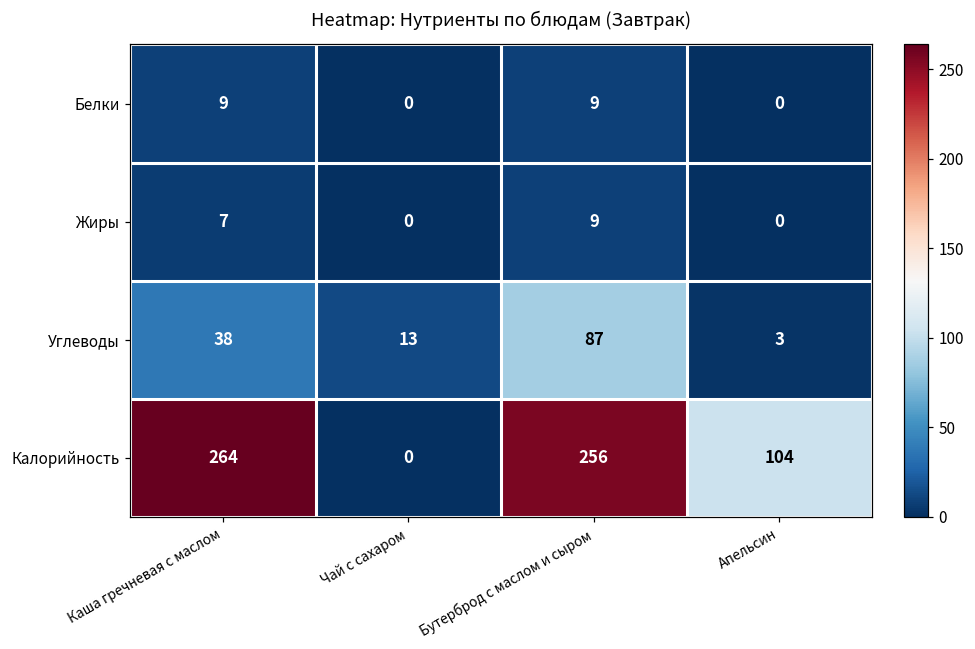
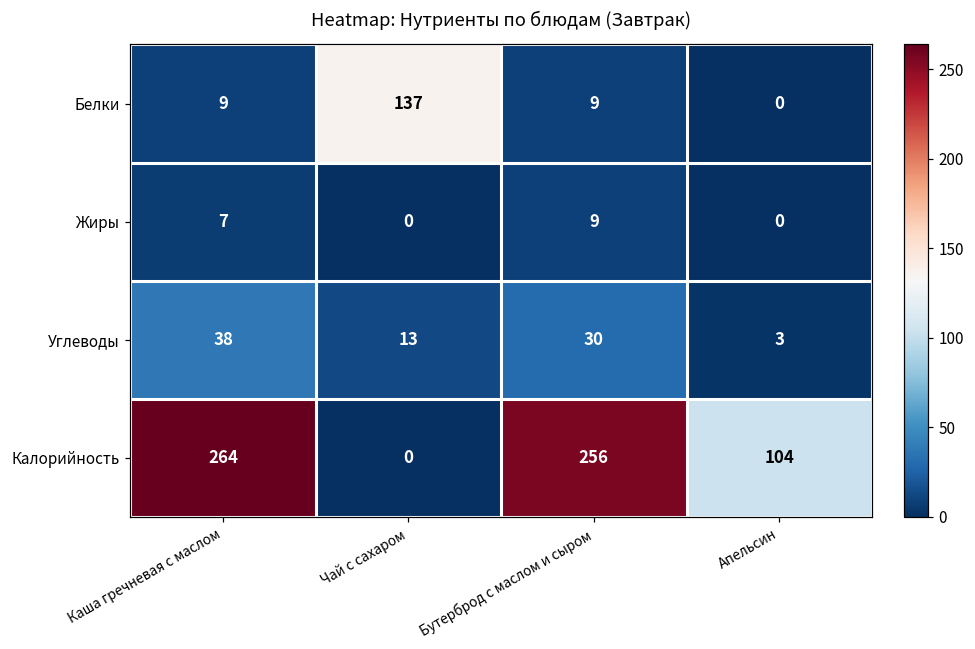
Белки, Чай с сахаром: 0 -> 137
Углеводы, Бутерброд с маслом и сыром: 87 -> 30
